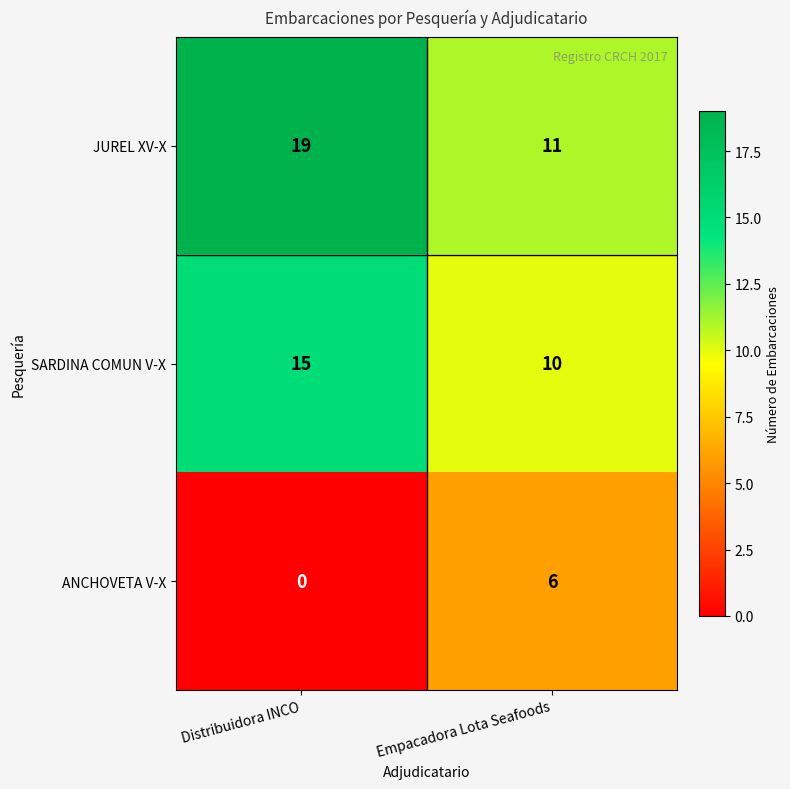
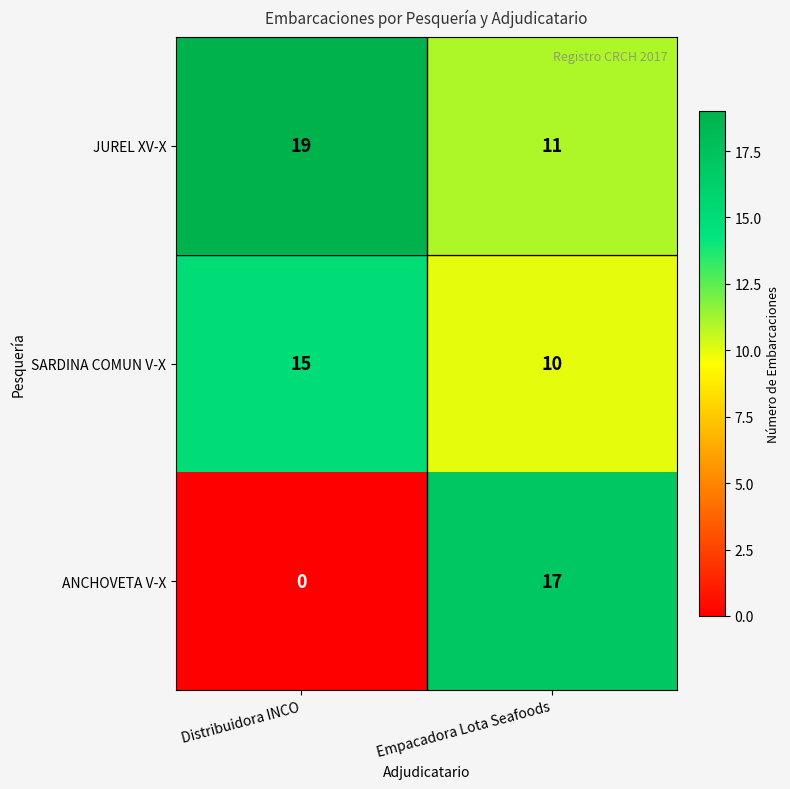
ANCHOVETA V-X, Empacadora Lota Seafoods: 6 -> 17
